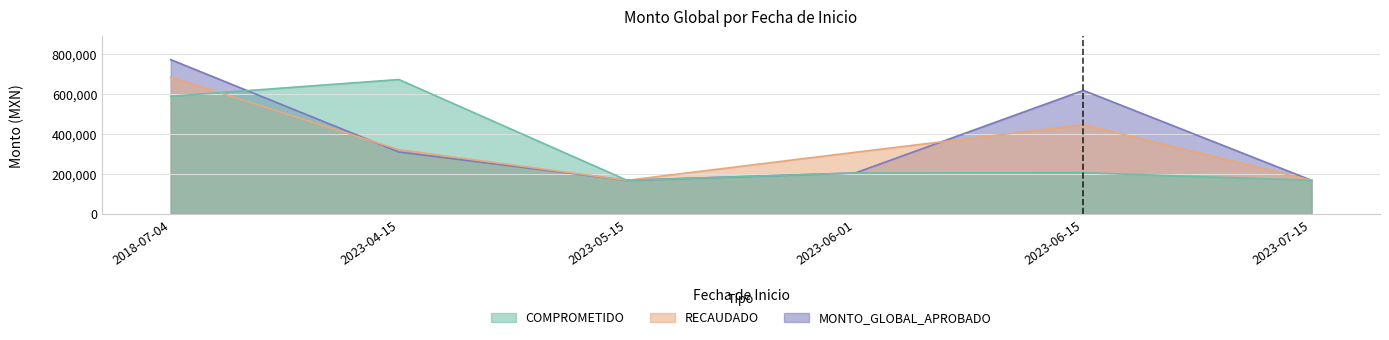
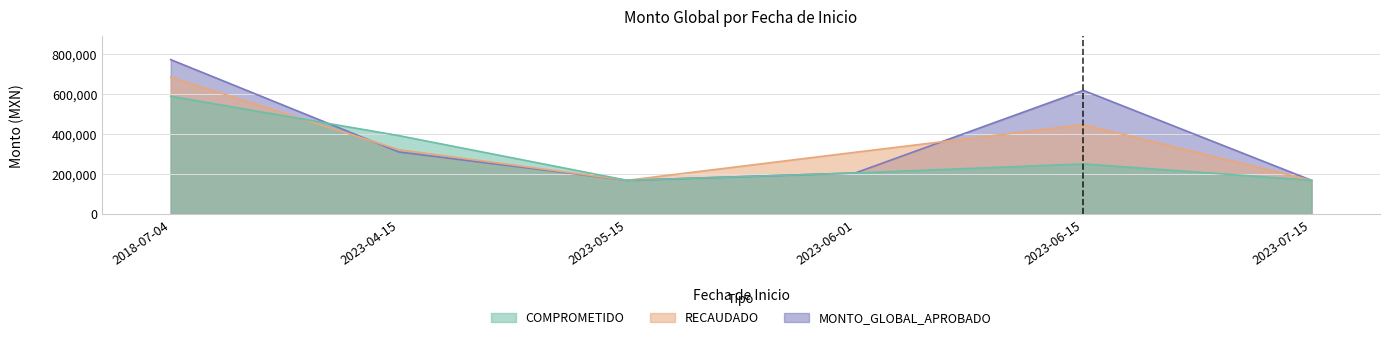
COMPROMETIDO, 2023-04-15: 670,000 -> 390,000
COMPROMETIDO, 2023-06-15: 210,000 -> 250,000
